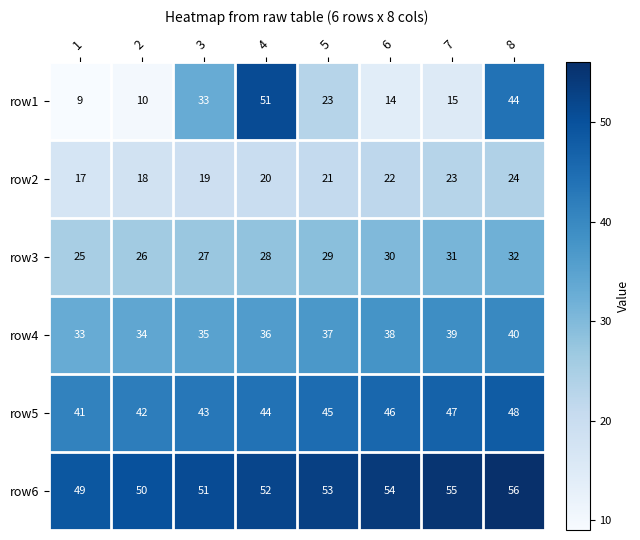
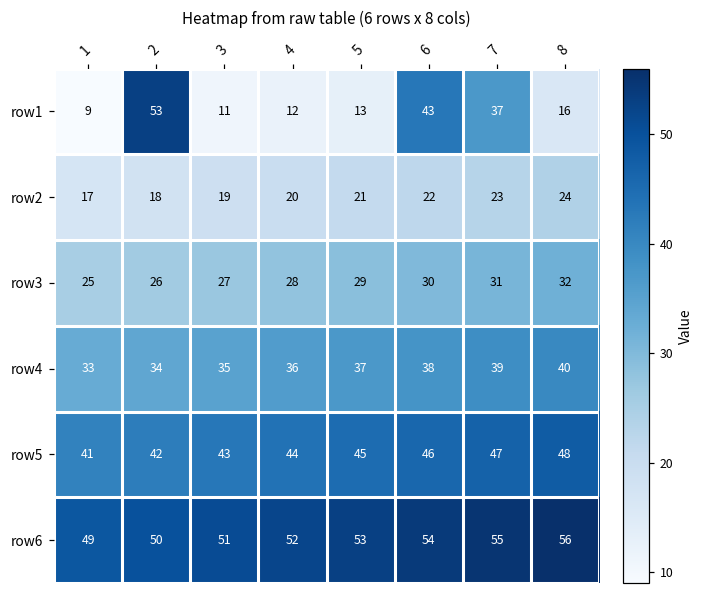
row1, 2: 10 -> 53
row1, 3: 33 -> 11
row1, 4: 51 -> 12
row1, 5: 23 -> 13
row1, 6: 14 -> 43
row1, 7: 15 -> 37
row1, 8: 44 -> 16
